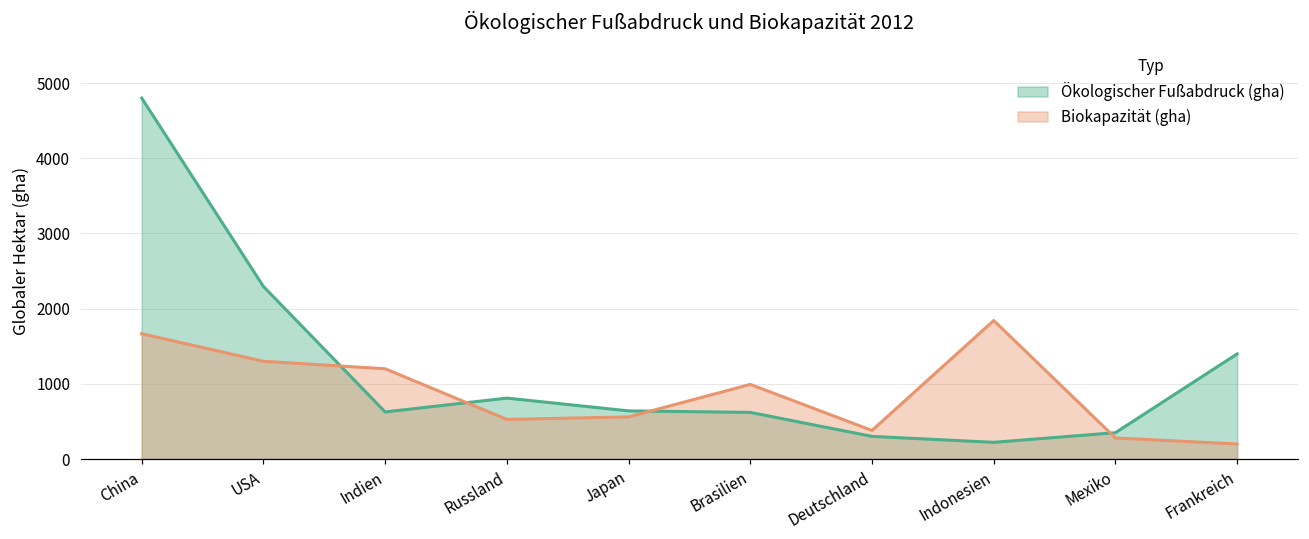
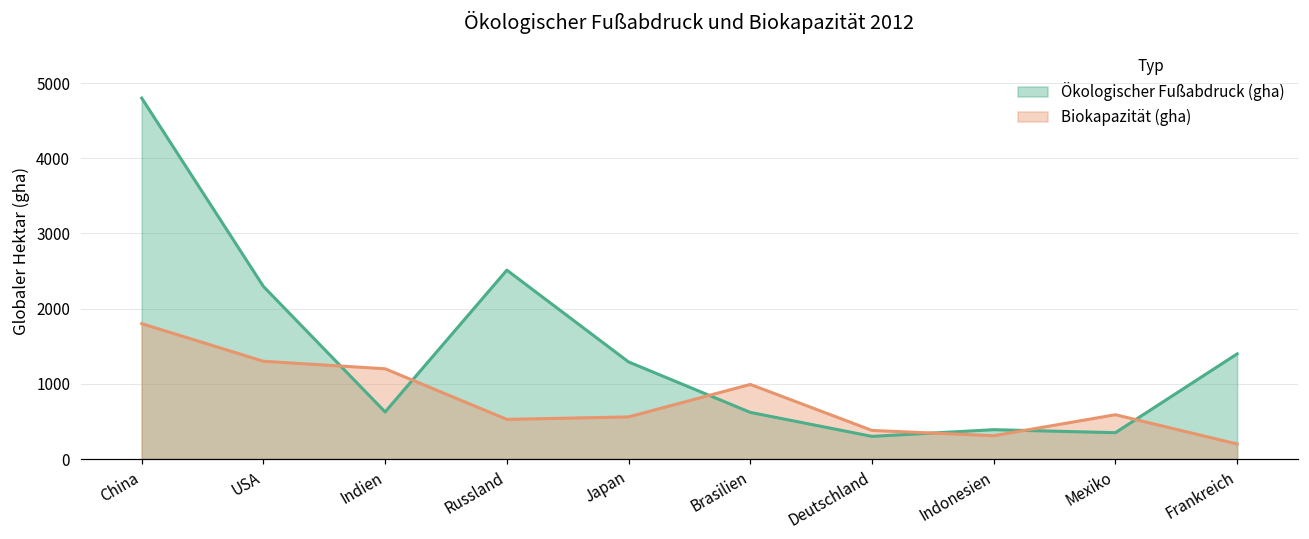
Biokapazität (gha), China: 1700 -> 1800
Ökologischer Fußabdruck (gha), Russland: 800 -> 2500
Ökologischer Fußabdruck (gha), Japan: 600 -> 1300
Ökologischer Fußabdruck (gha), Indonesien: 200 -> 400
Biokapazität (gha), Indonesien: 1800 -> 300
Biokapazität (gha), Mexiko: 300 -> 600
